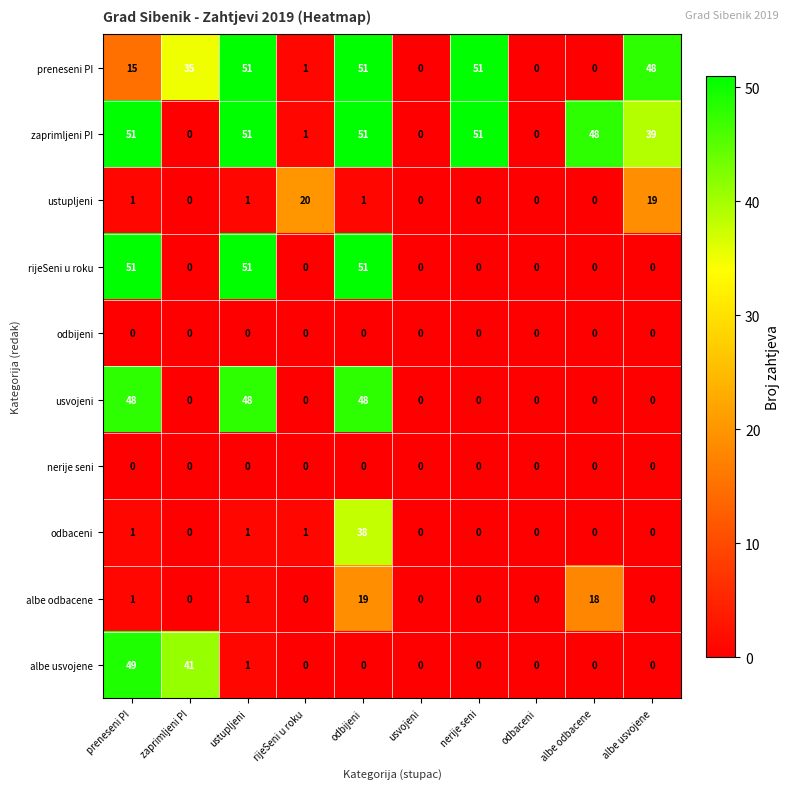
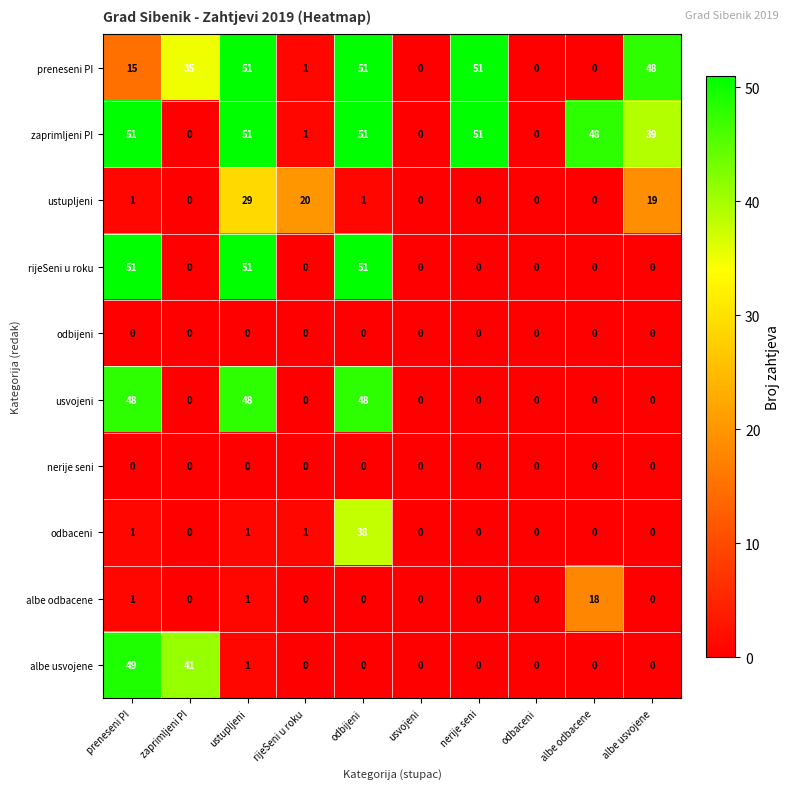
ustupljeni, ustupljeni: 1 -> 29
albe odbacene, odbijeni: 19 -> 0
